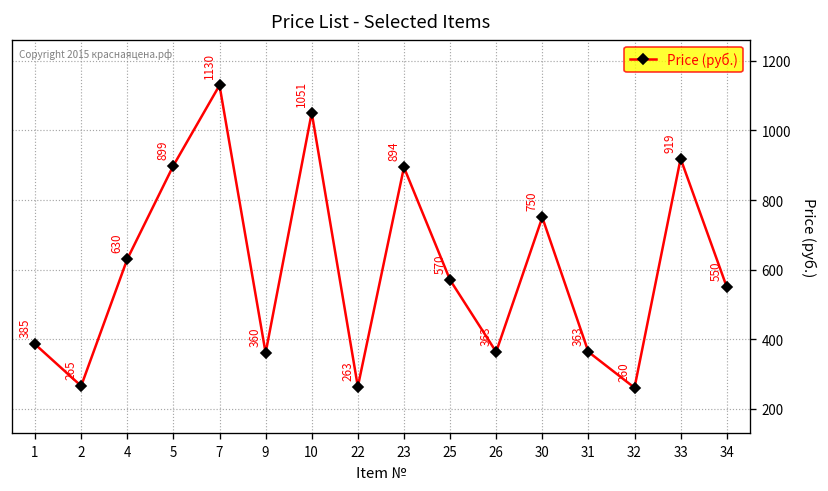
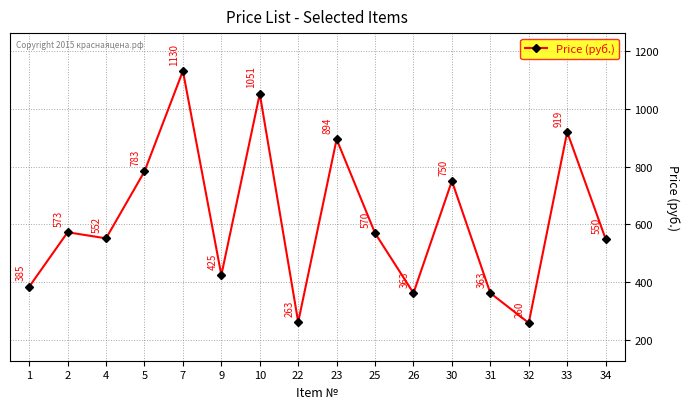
2: 265 -> 573
4: 630 -> 552
5: 899 -> 783
9: 360 -> 425
